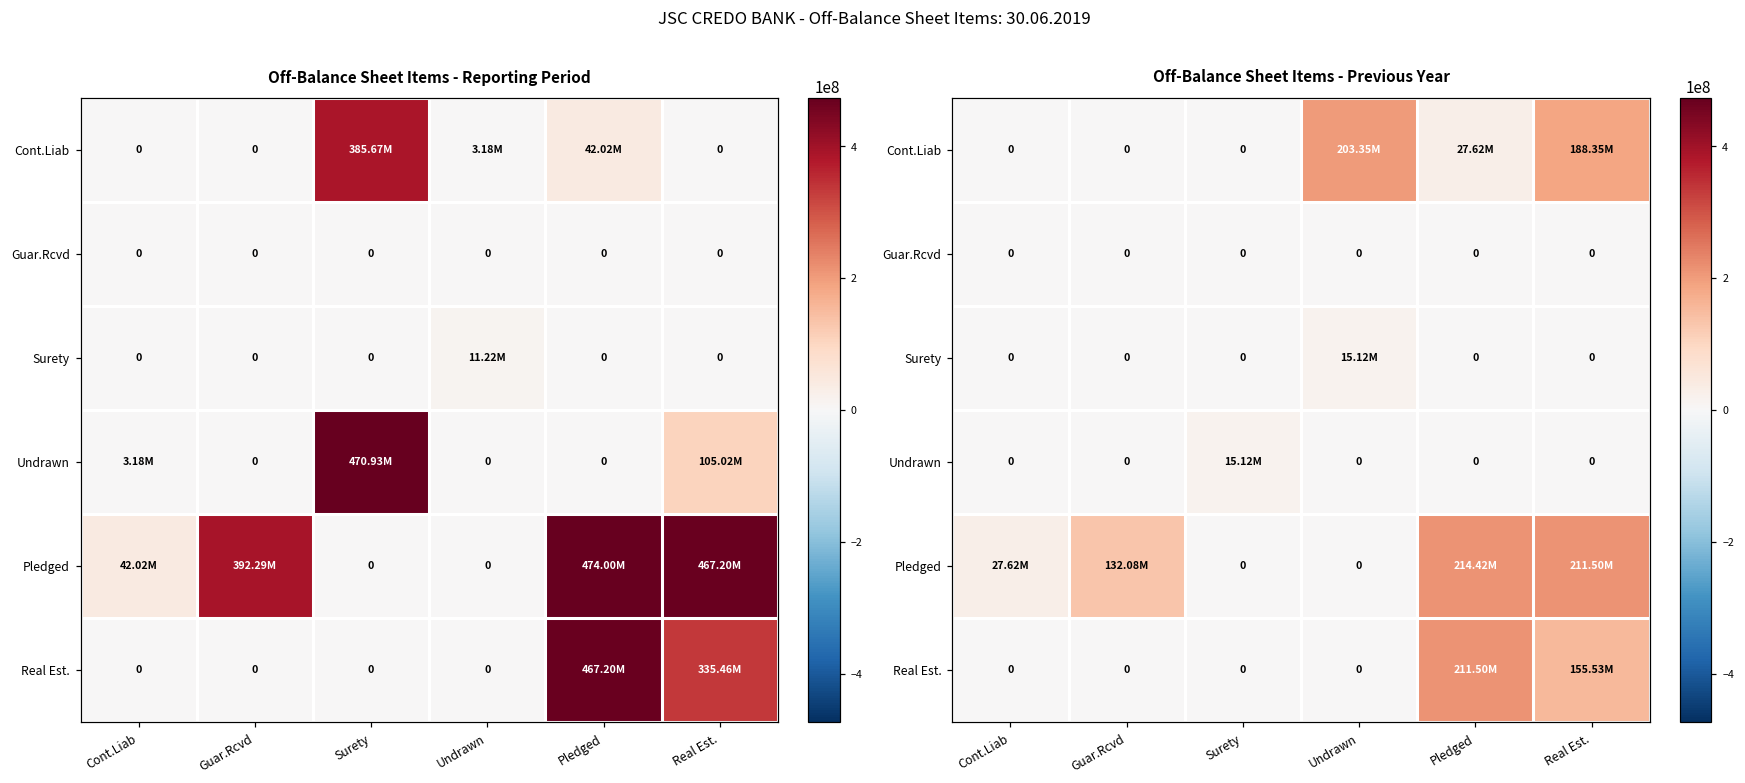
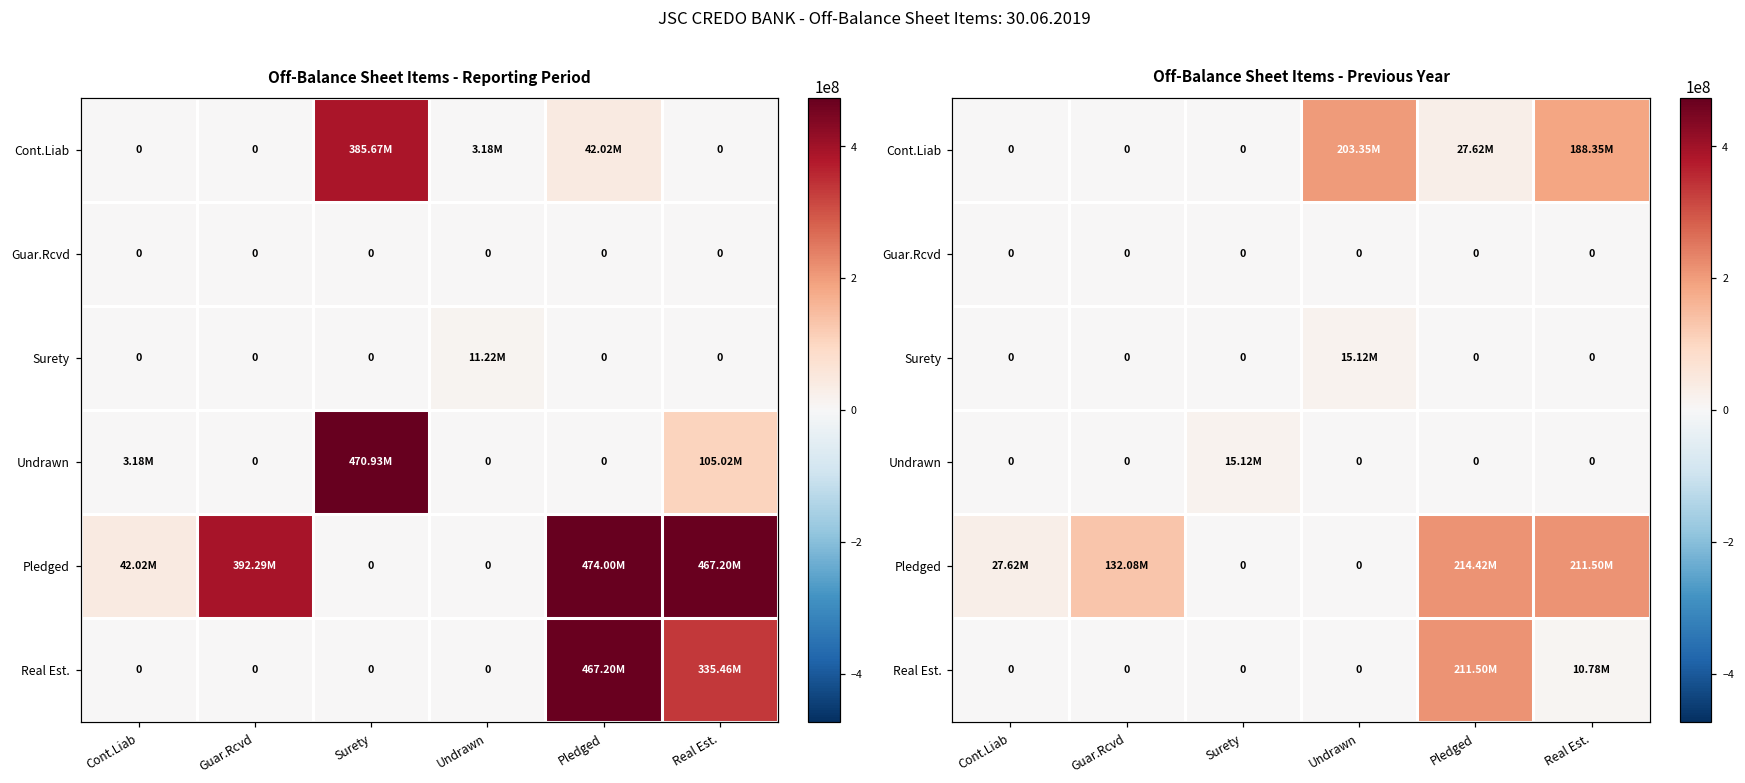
Off-Balance Sheet Items - Previous Year, Real Est., Real Est.: 155.53M -> 10.78M
